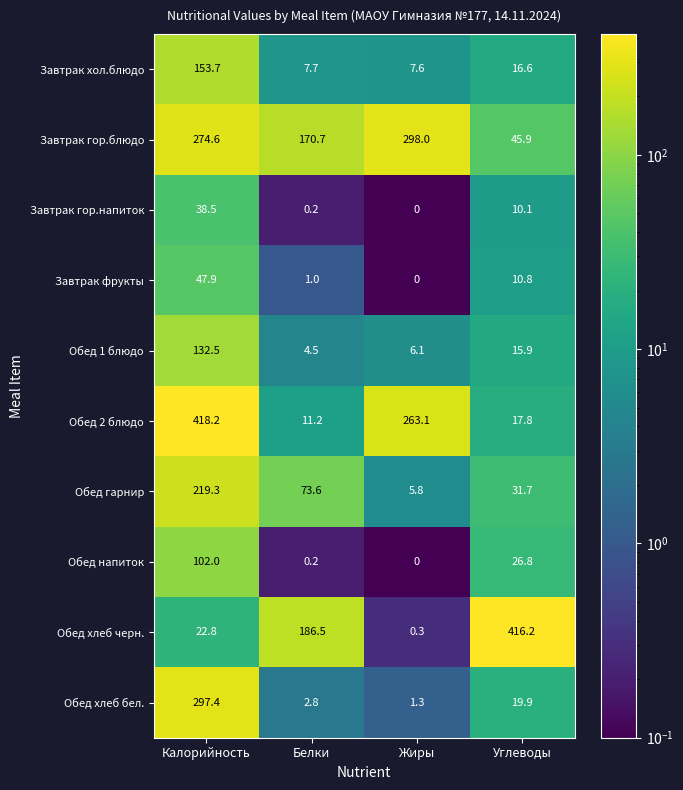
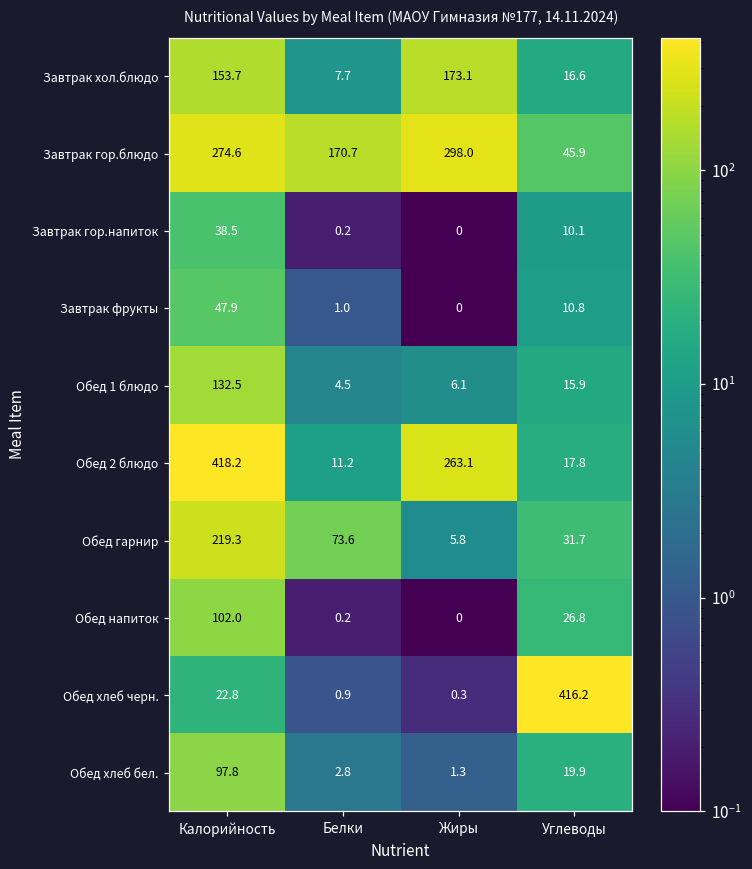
Завтрак хол.блюдо, Жиры: 7.6 -> 173.1
Обед хлеб черн., Белки: 186.5 -> 0.9
Обед хлеб бел., Калорийность: 297.4 -> 97.8
